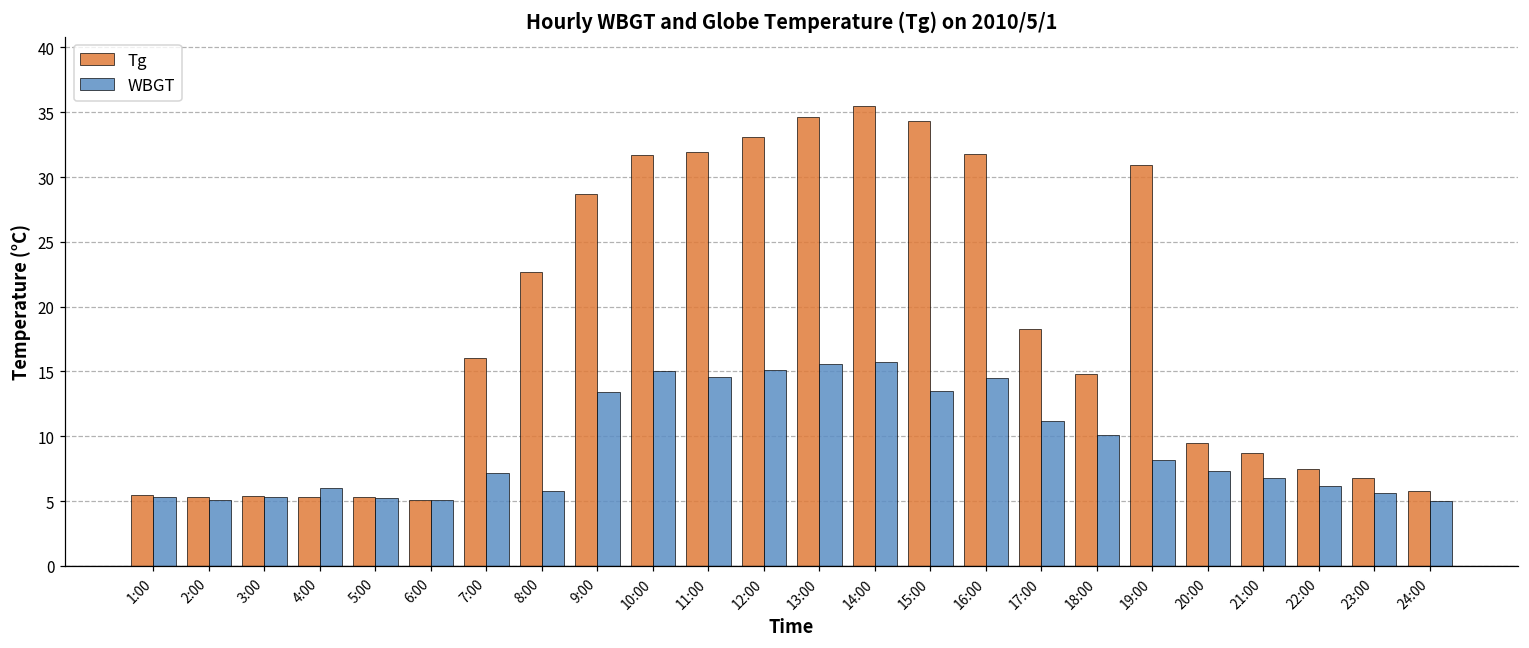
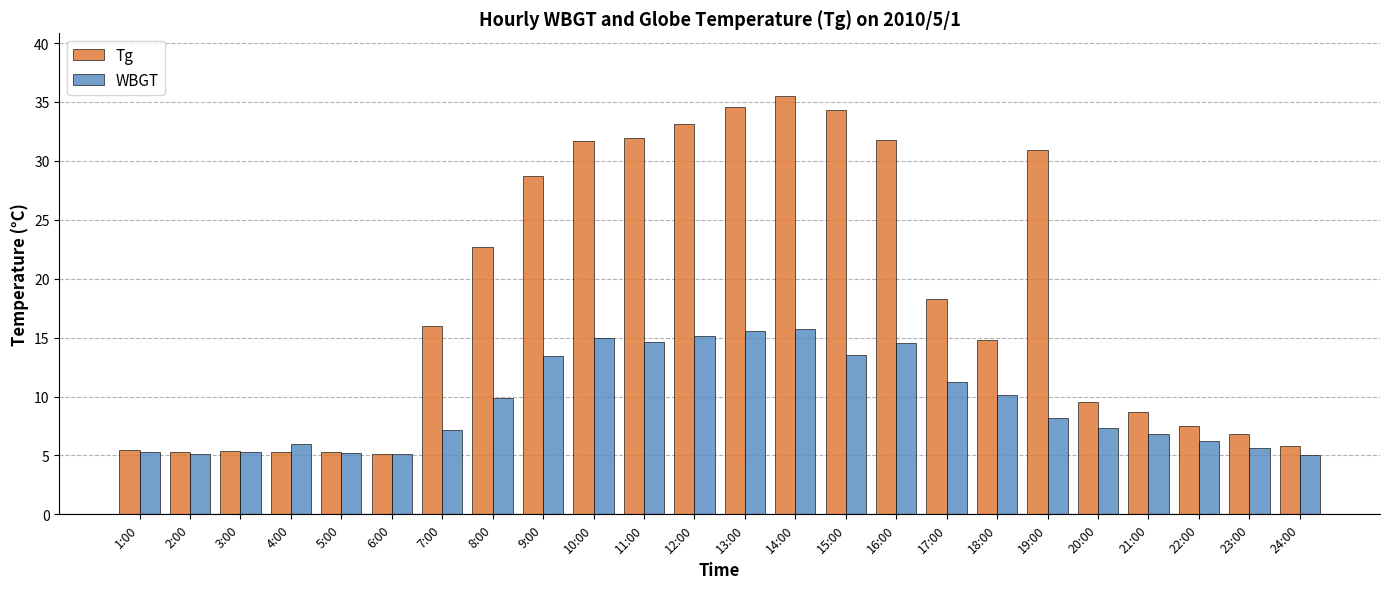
WBGT, 8:00: 5.8 -> 9.9
